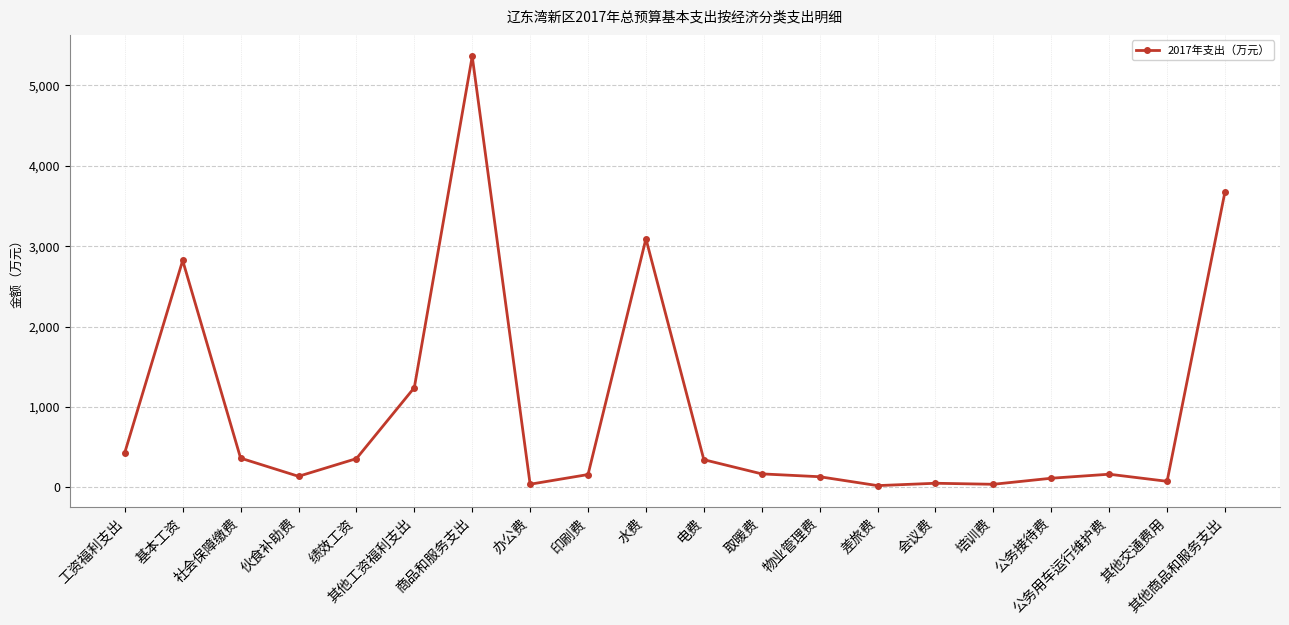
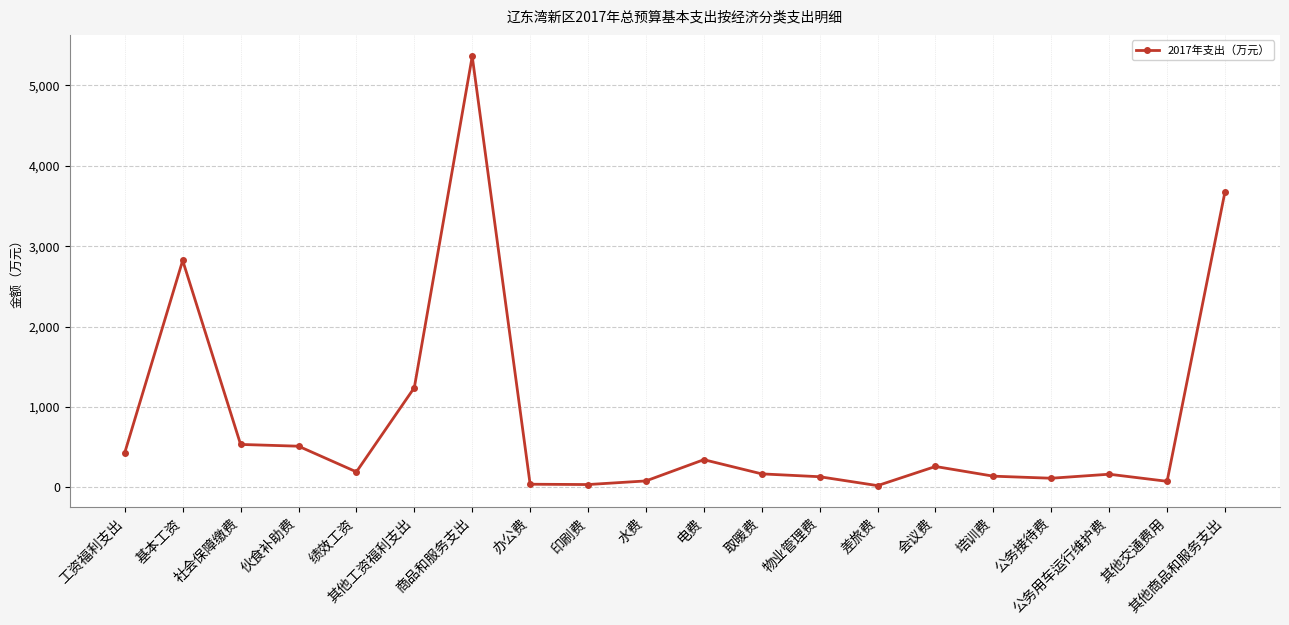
社会保障缴费: 400 -> 500
伙食补助费: 100 -> 500
绩效工资: 400 -> 200
印刷费: 200 -> 0
水费: 3,100 -> 100
会议费: 100 -> 300
培训费: 0 -> 100
